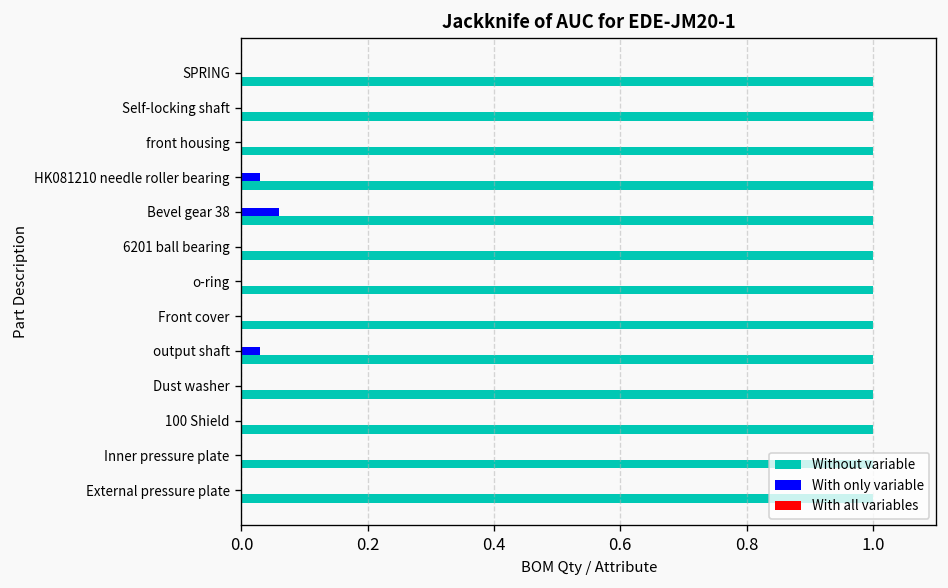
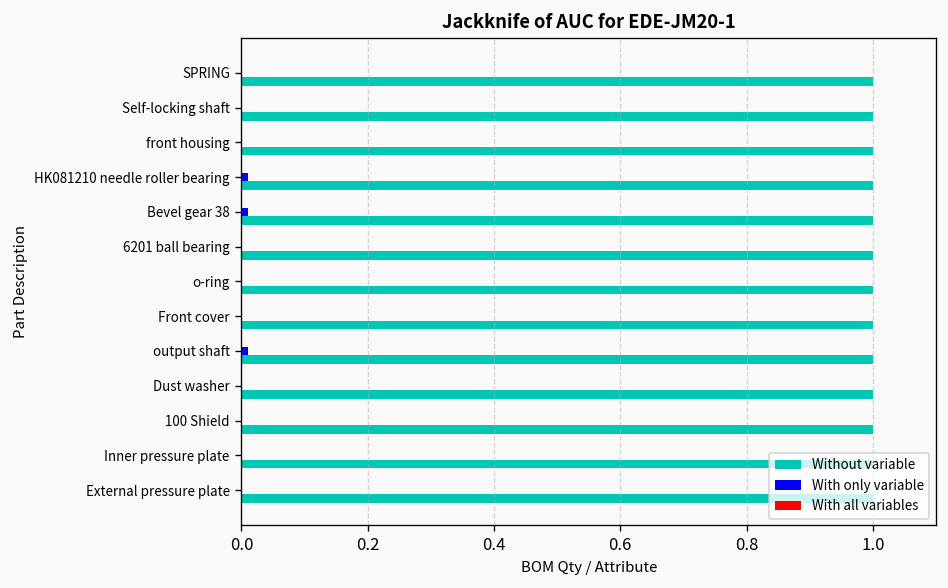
With only variable, HK081210 needle roller bearing: 0.03 -> 0.01
With only variable, Bevel gear 38: 0.06 -> 0.01
With only variable, output shaft: 0.03 -> 0.01
